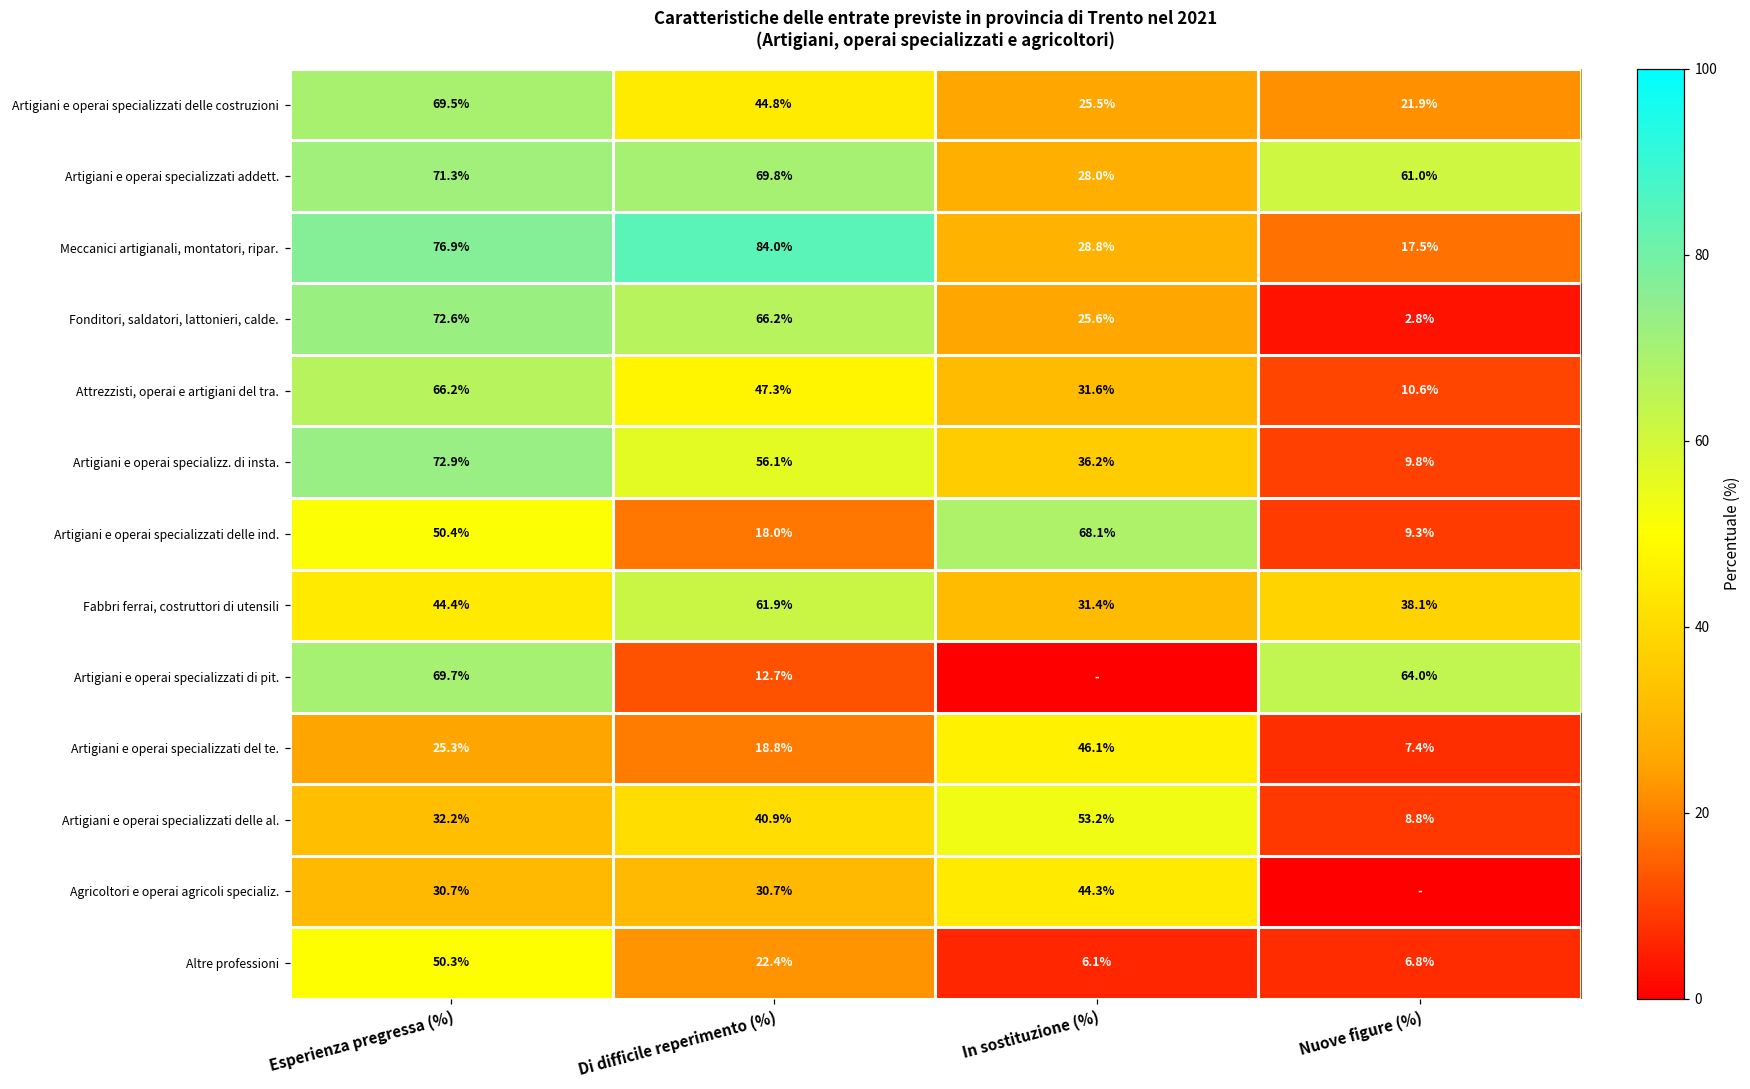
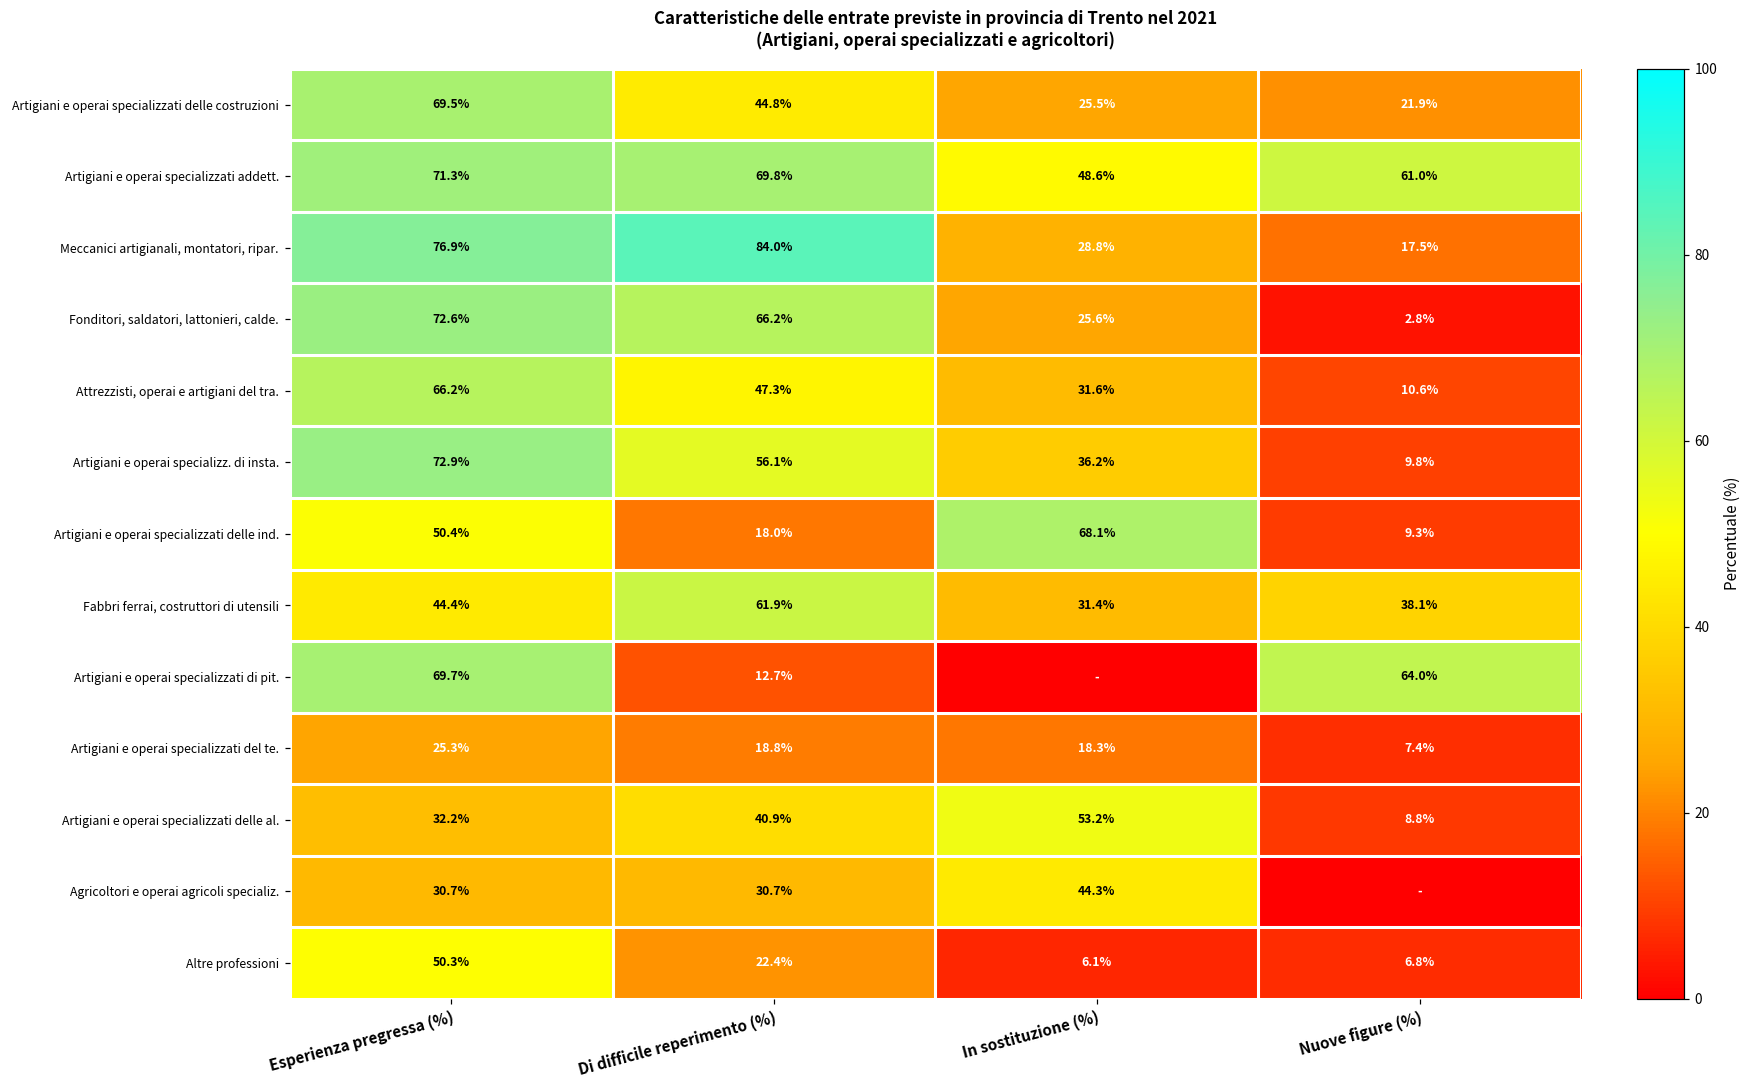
Artigiani e operai specializzati addett., In sostituzione (%): 28.0% -> 48.6%
Artigiani e operai specializzati del te., In sostituzione (%): 46.1% -> 18.3%
